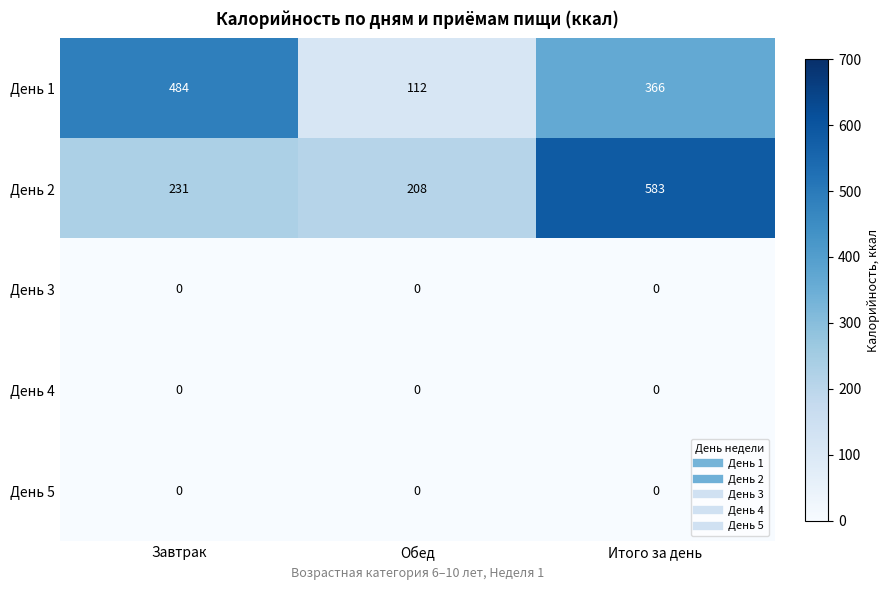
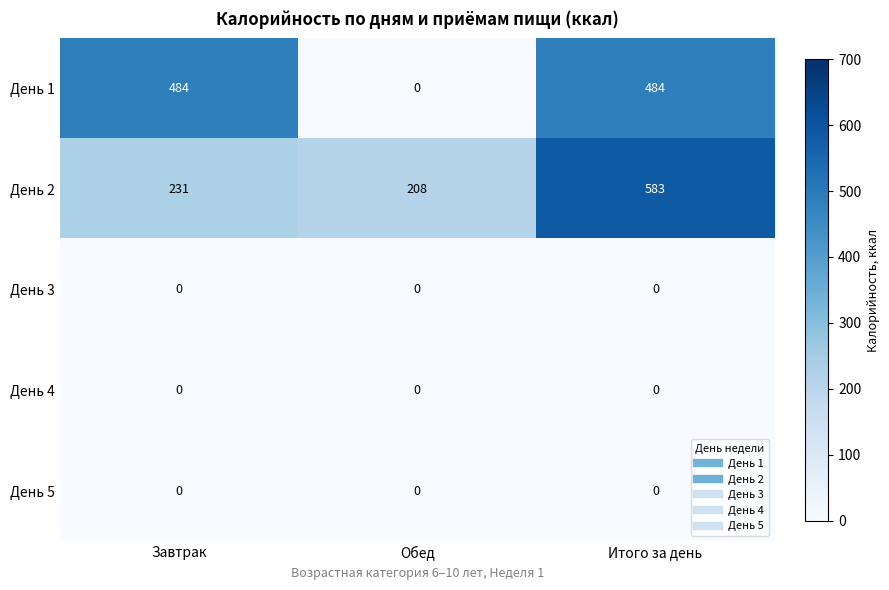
День 1, Обед: 112 -> 0
День 1, Итого за день: 366 -> 484
